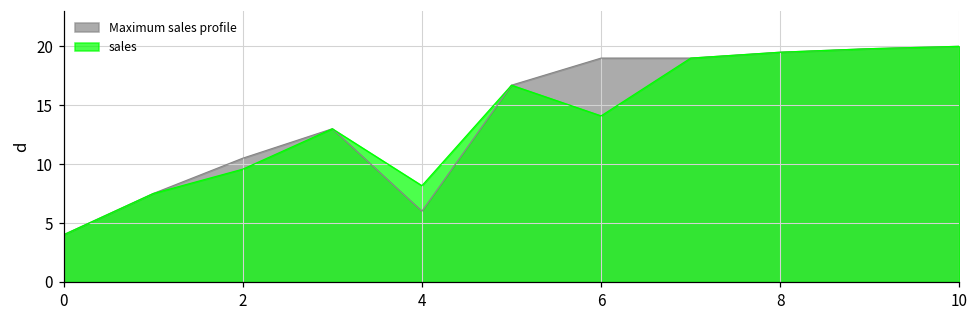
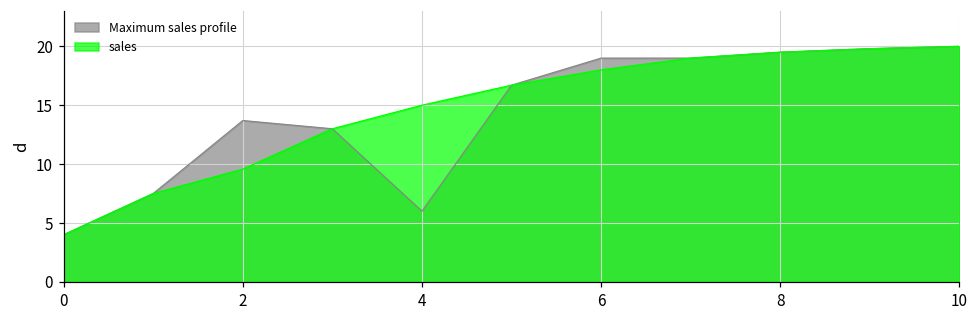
Maximum sales profile, 2: 10.5 -> 13.7
sales, 4: 8.2 -> 15.0
sales, 6: 14.1 -> 18.0
